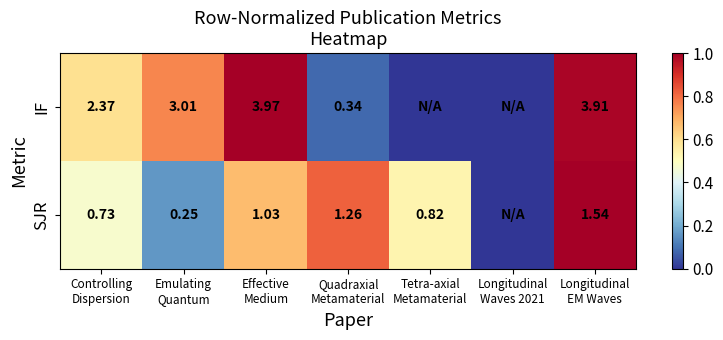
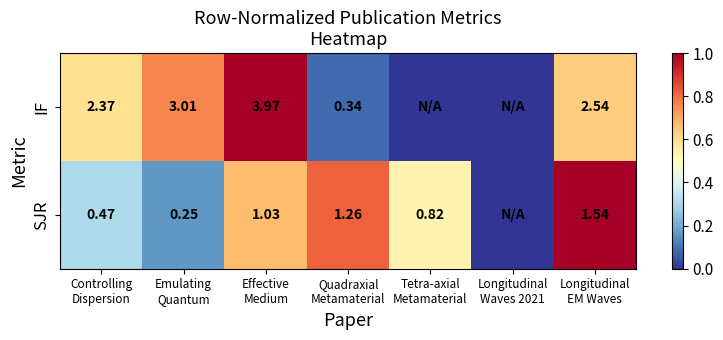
IF, Longitudinal EM Waves: 3.91 -> 2.54
SJR, Controlling Dispersion: 0.73 -> 0.47
